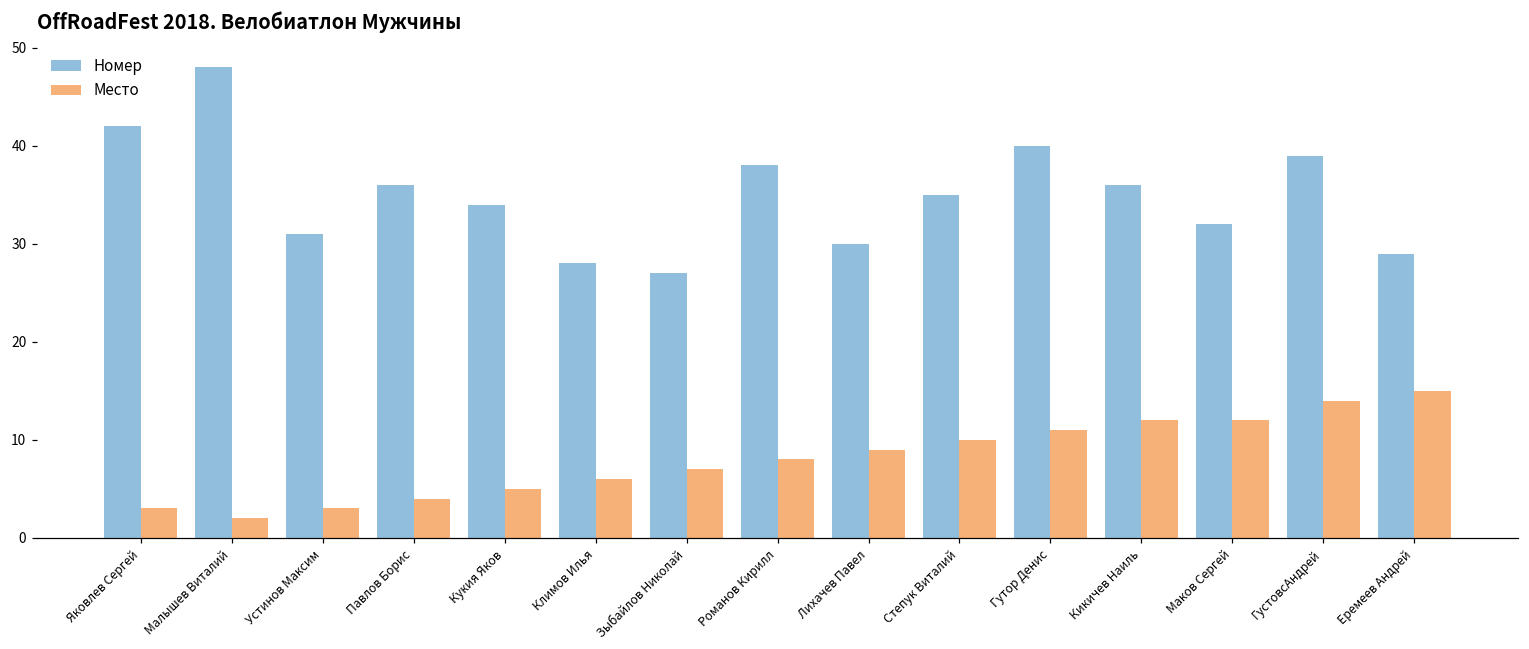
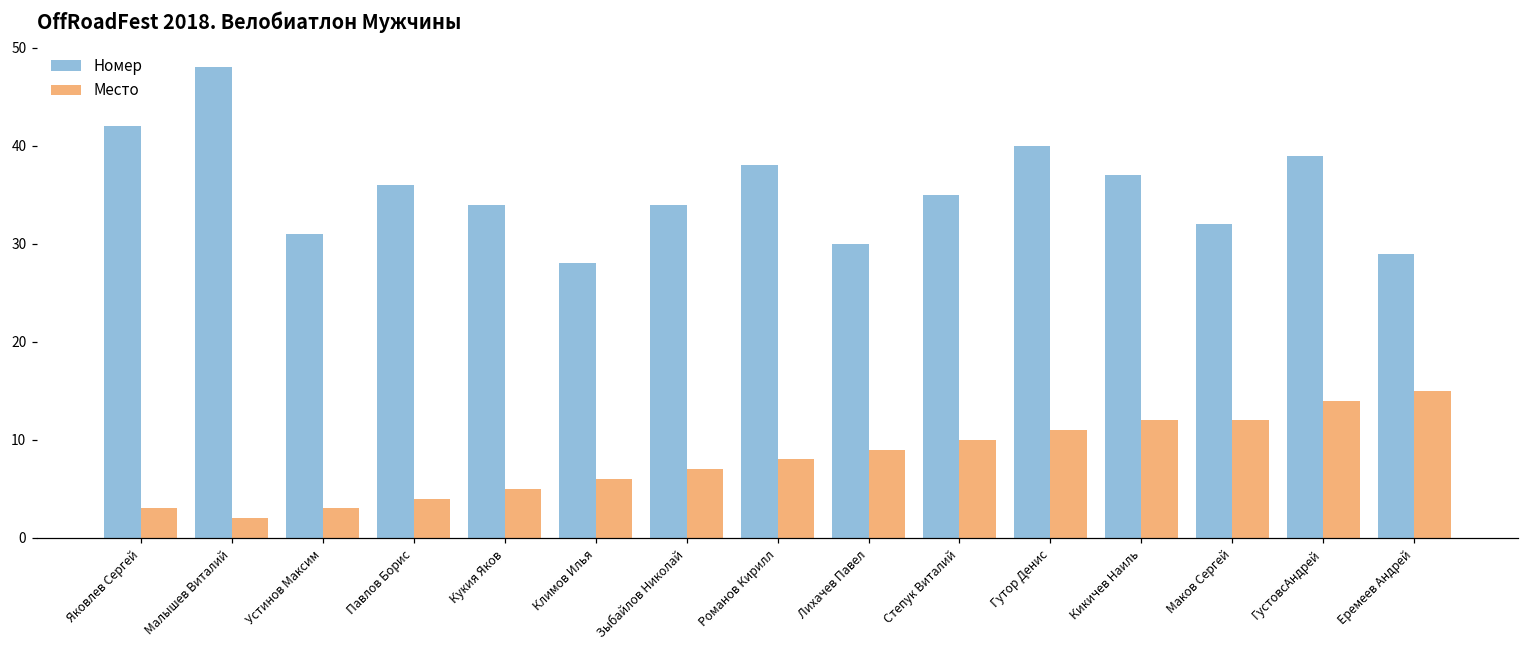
Номер, Зыбайлов Николай: 27 -> 34
Номер, Кикичев Наиль: 36 -> 37
